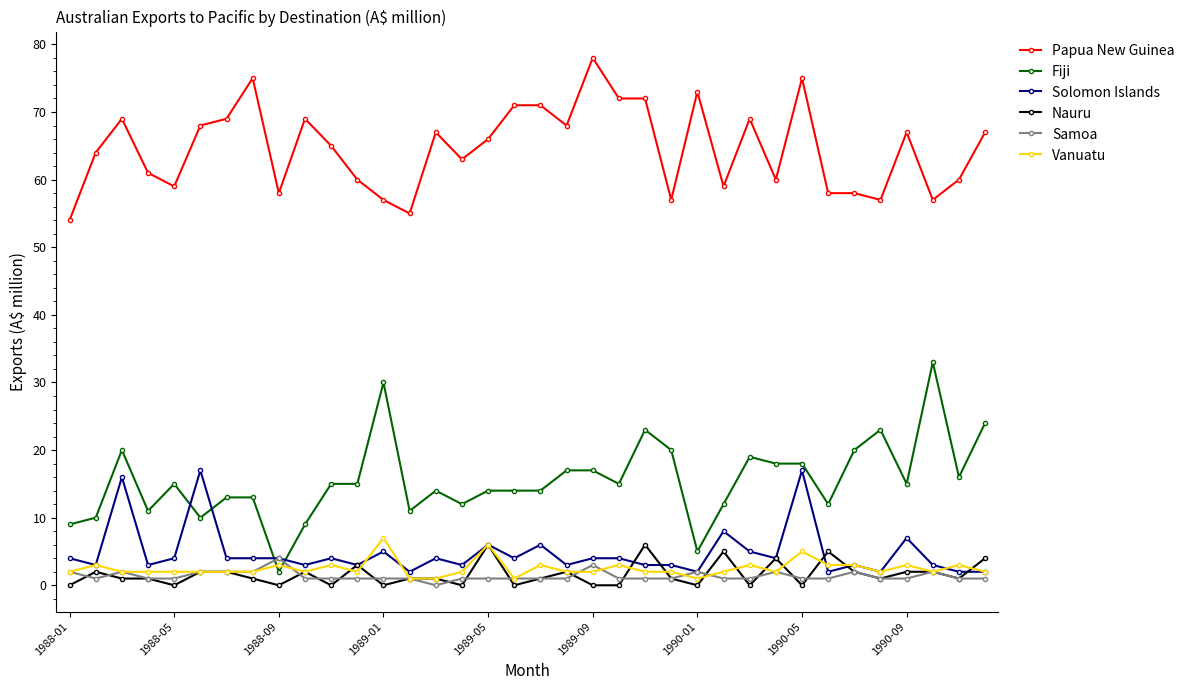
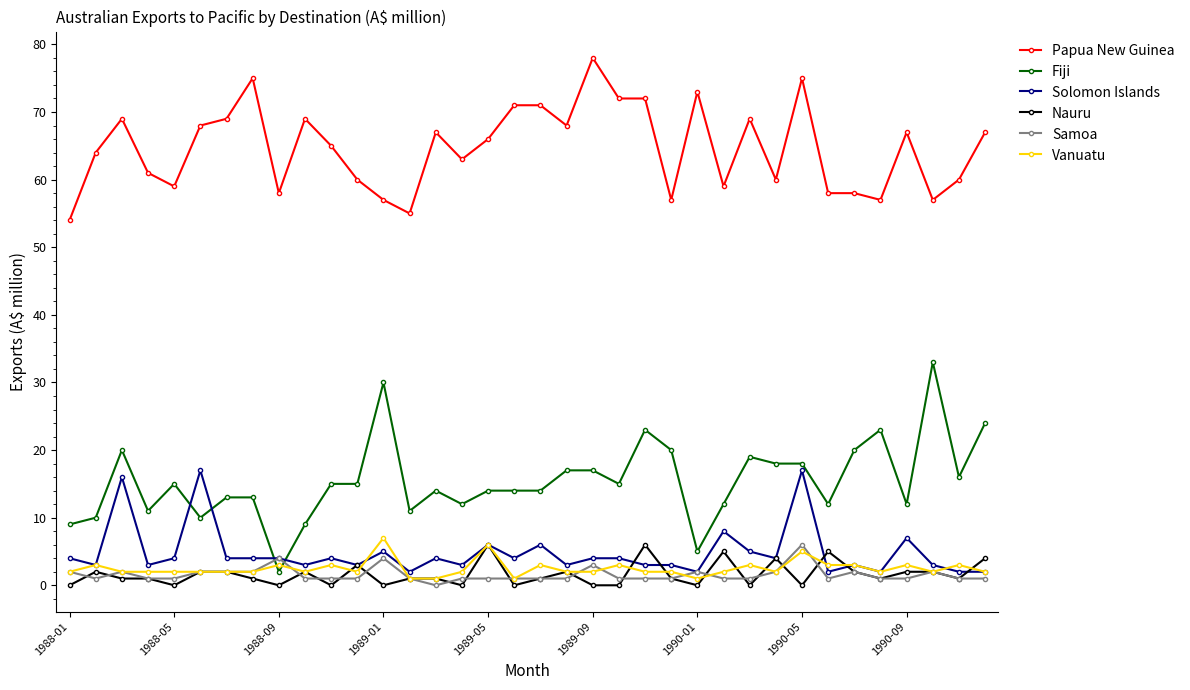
Samoa, 1989-01: 1 -> 4
Samoa, 1990-05: 1 -> 6
Fiji, 1990-09: 15 -> 12
